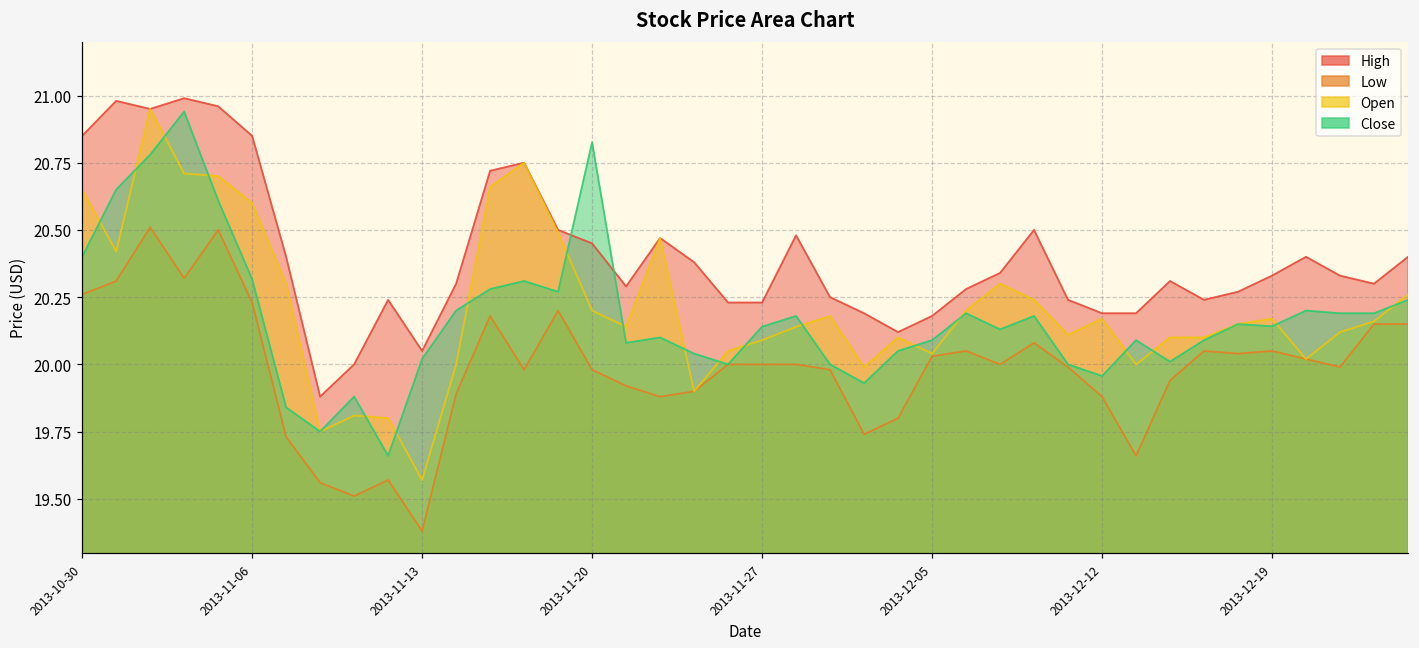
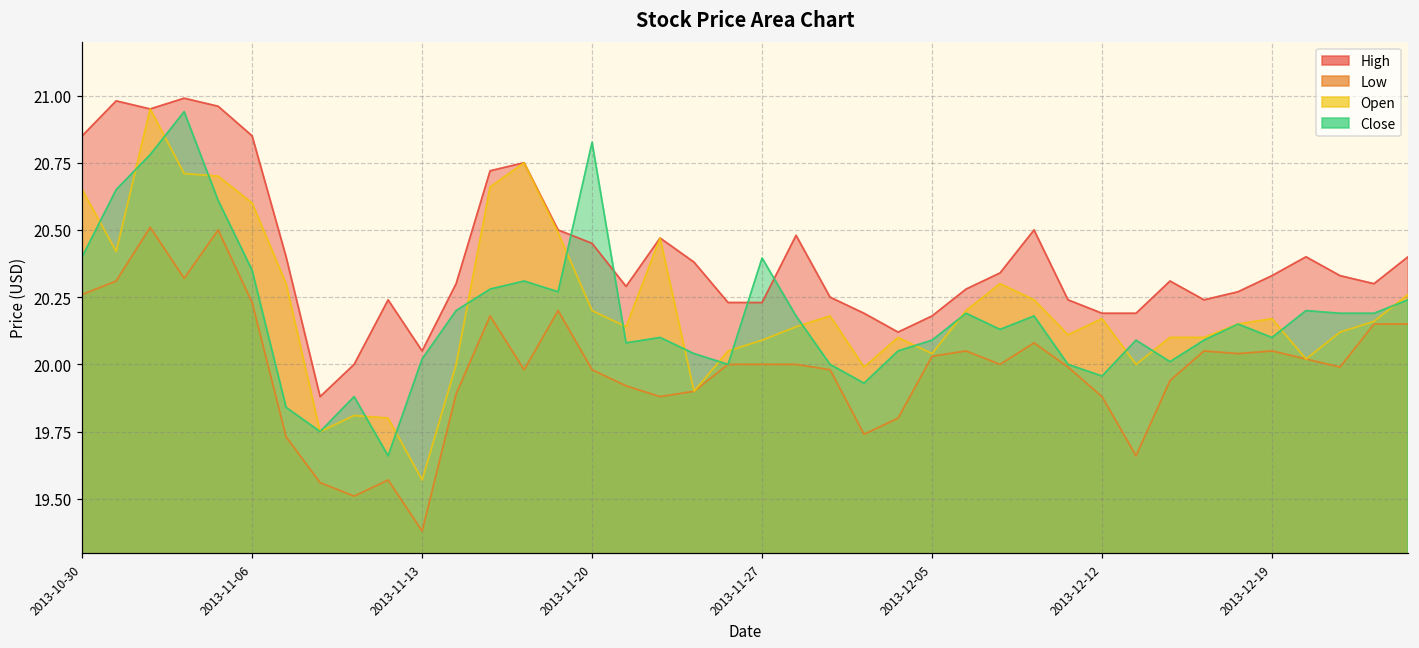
Close, 2013-11-06: 20.32 -> 20.35
Close, 2013-11-27: 20.14 -> 20.40
Close, 2013-12-19: 20.14 -> 20.10
